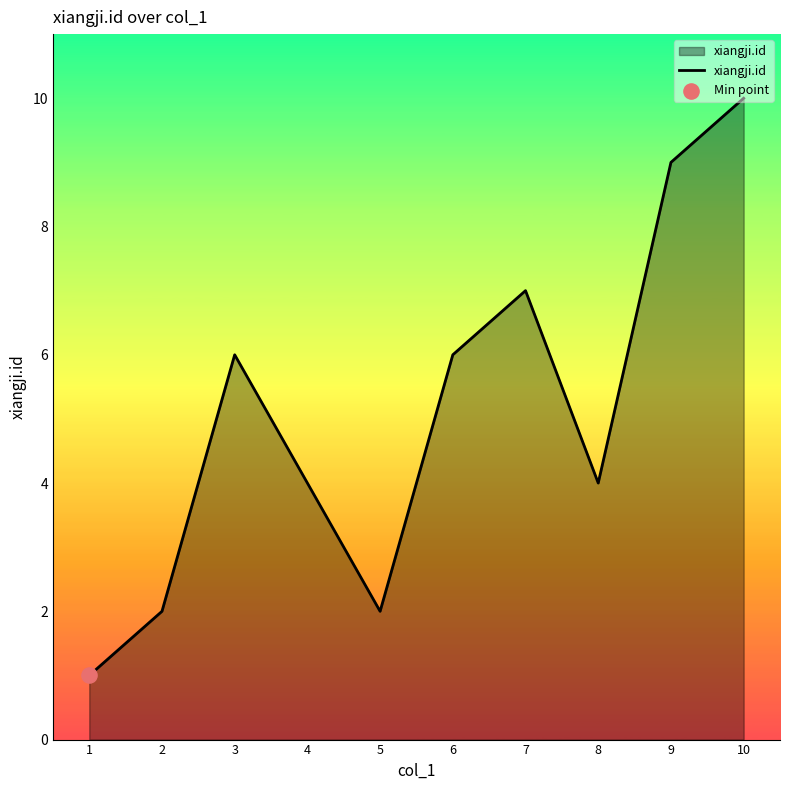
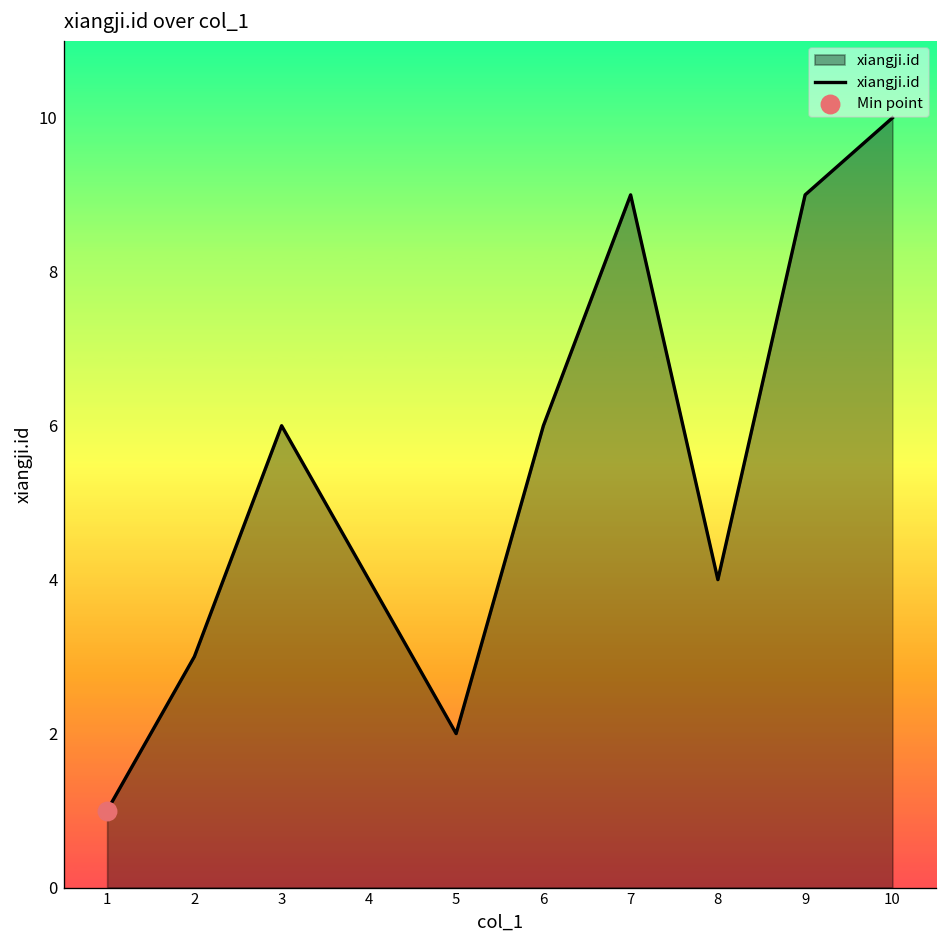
xiangji.id, 2: 2 -> 3
xiangji.id, 7: 7 -> 9
